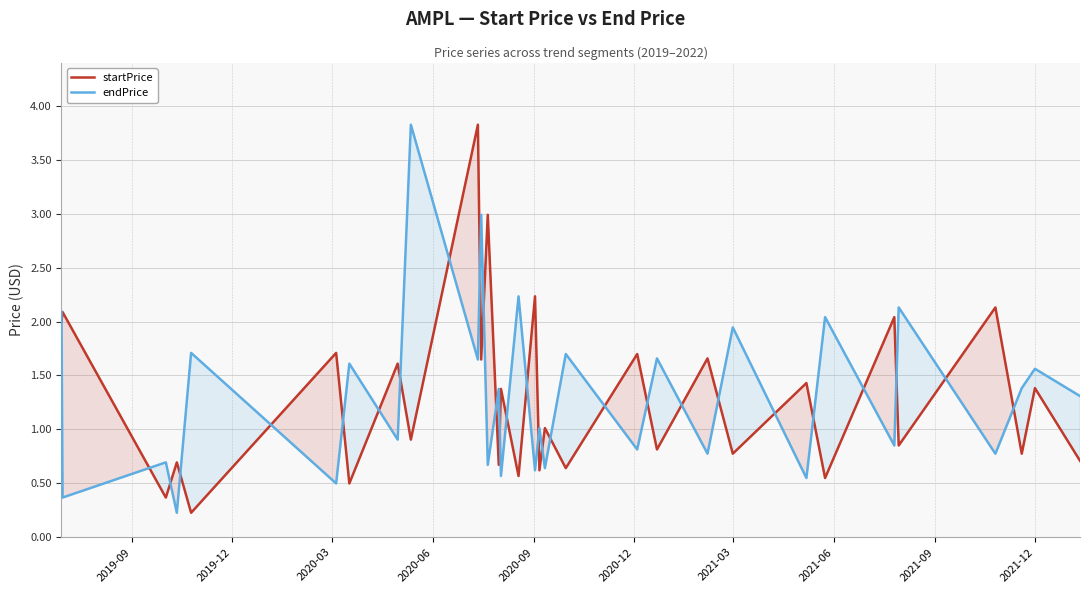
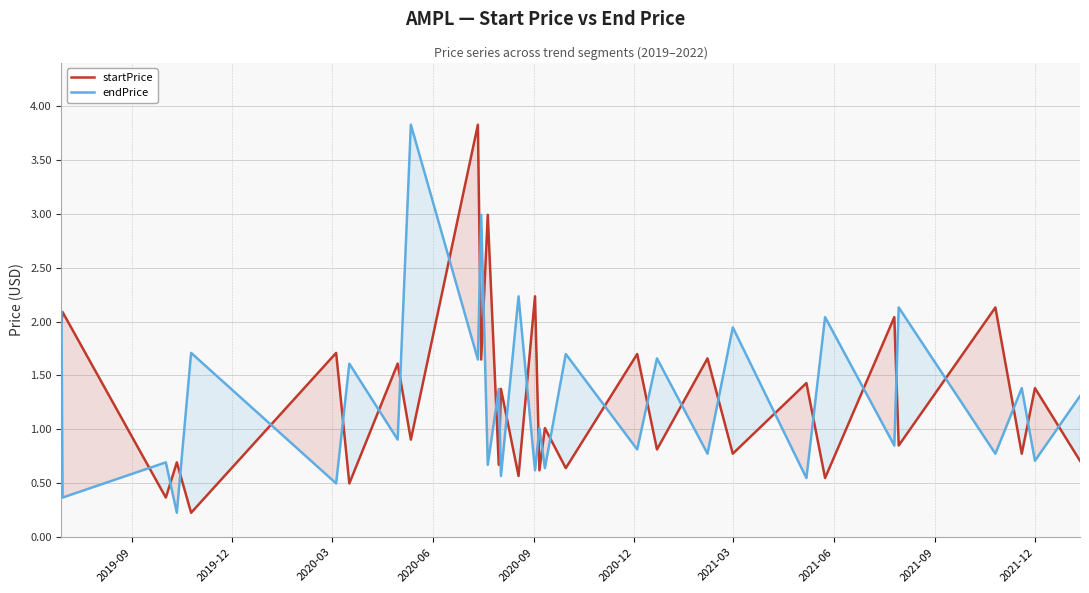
endPrice, 2021-12: 1.56 -> 0.71
